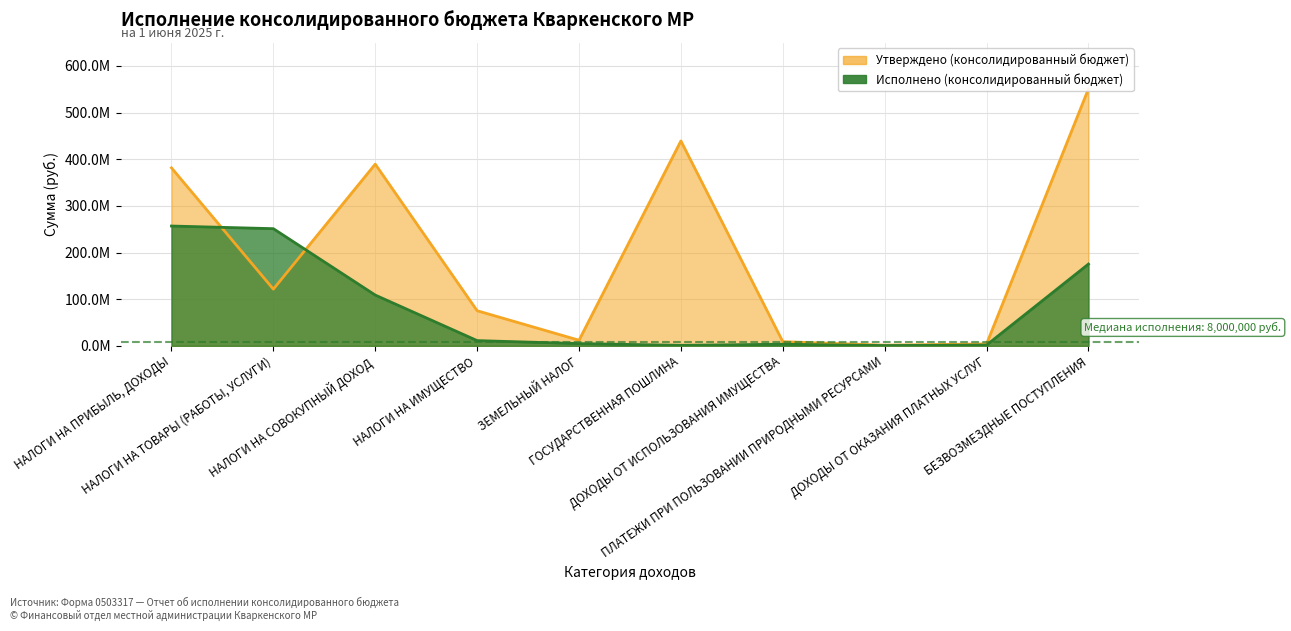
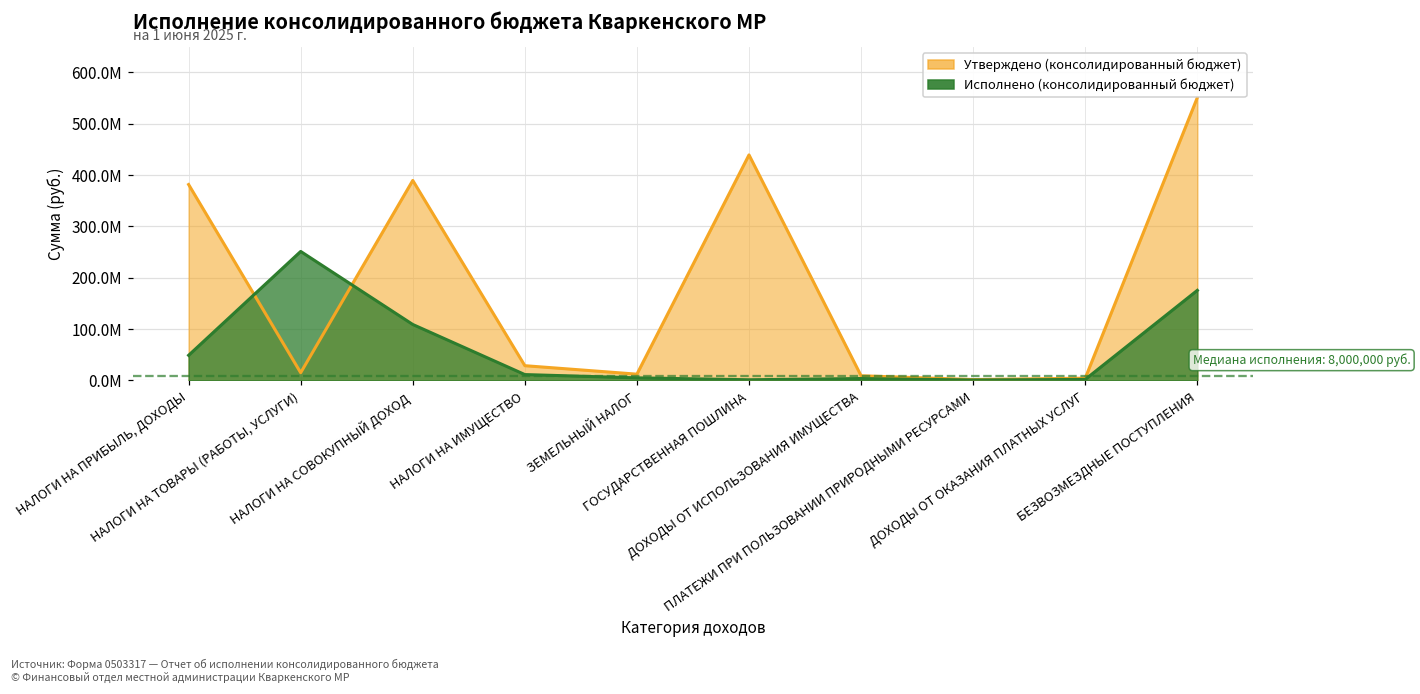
Исполнено (консолидированный бюджет), НАЛОГИ НА ПРИБЫЛЬ, ДОХОДЫ: 260000000 -> 50000000
Утверждено (консолидированный бюджет), НАЛОГИ НА ТОВАРЫ (РАБОТЫ, УСЛУГИ): 120000000 -> 10000000
Утверждено (консолидированный бюджет), НАЛОГИ НА ИМУЩЕСТВО: 80000000 -> 30000000
